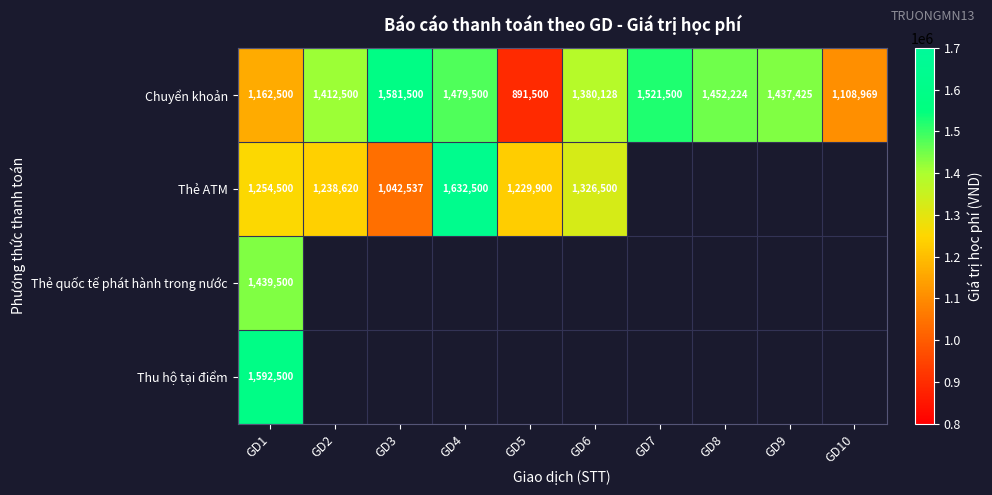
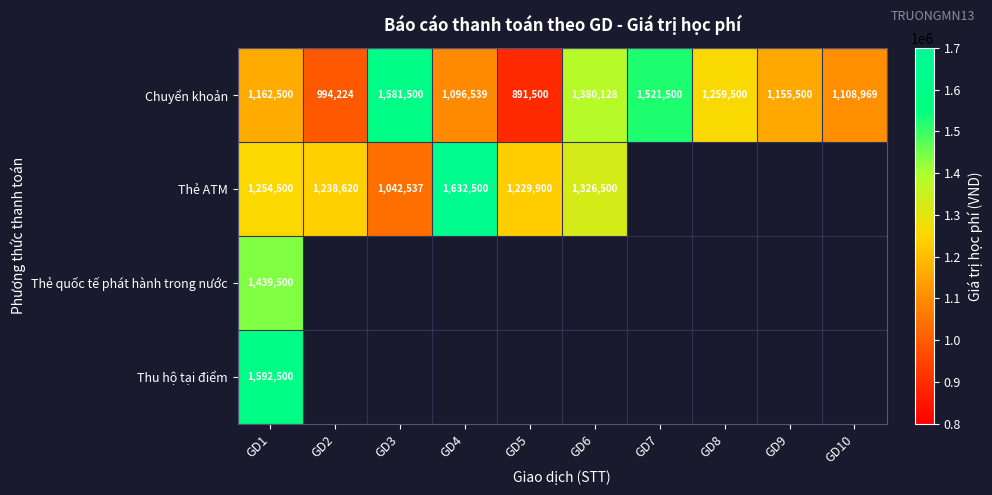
Chuyển khoản, GD2: 1,412,500 -> 994,224
Chuyển khoản, GD4: 1,479,500 -> 1,096,539
Chuyển khoản, GD8: 1,452,224 -> 1,259,500
Chuyển khoản, GD9: 1,437,425 -> 1,155,500
